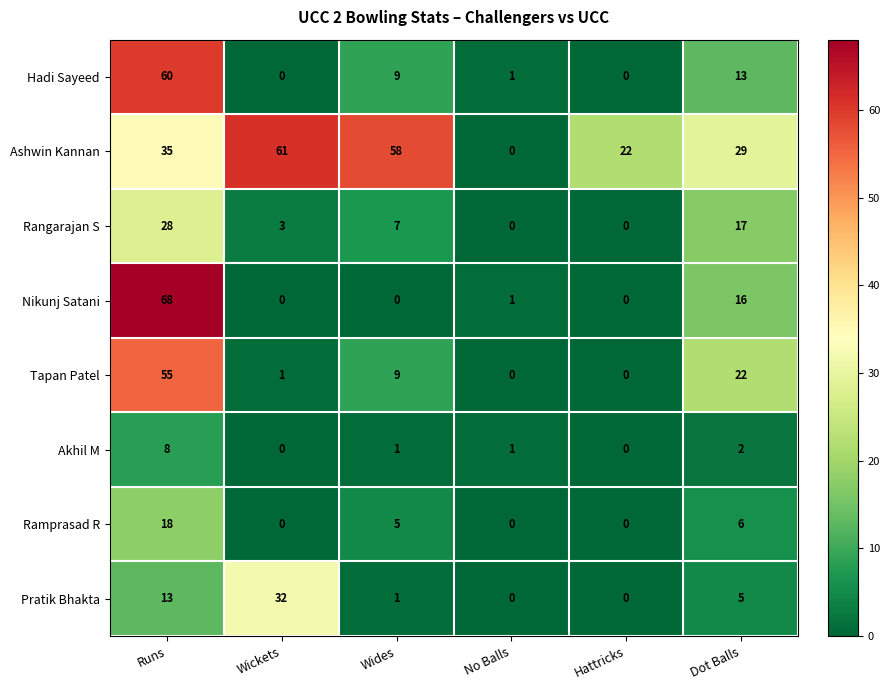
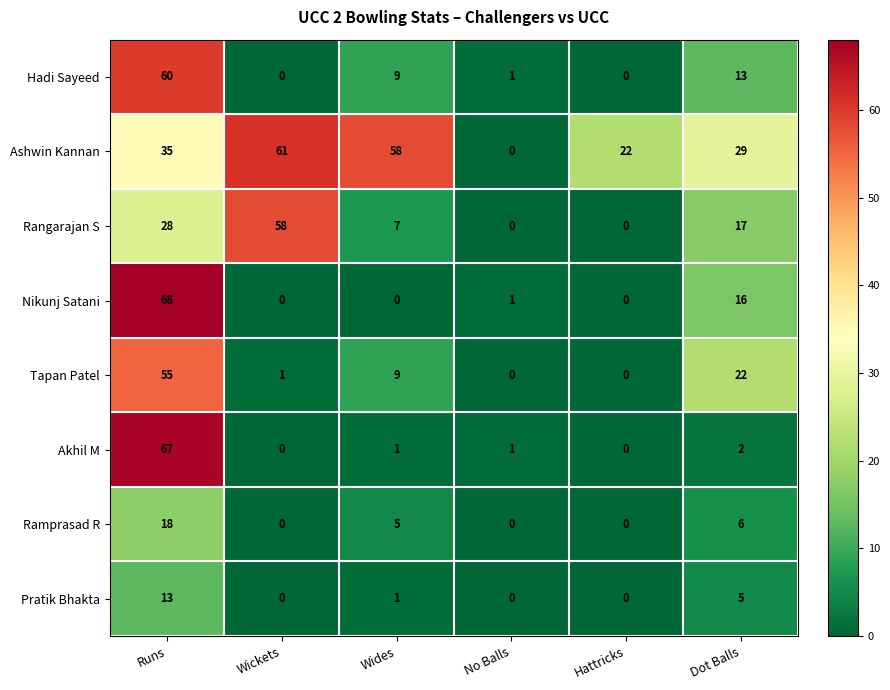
Rangarajan S, Wickets: 3 -> 58
Akhil M, Runs: 8 -> 67
Pratik Bhakta, Wickets: 32 -> 0
